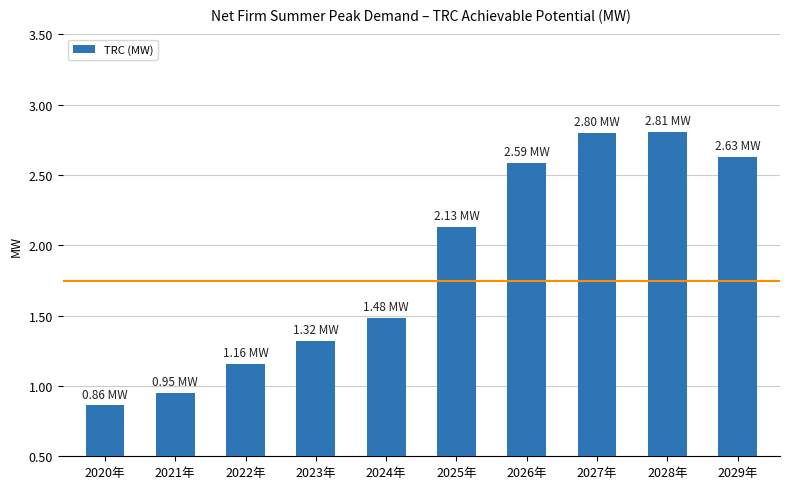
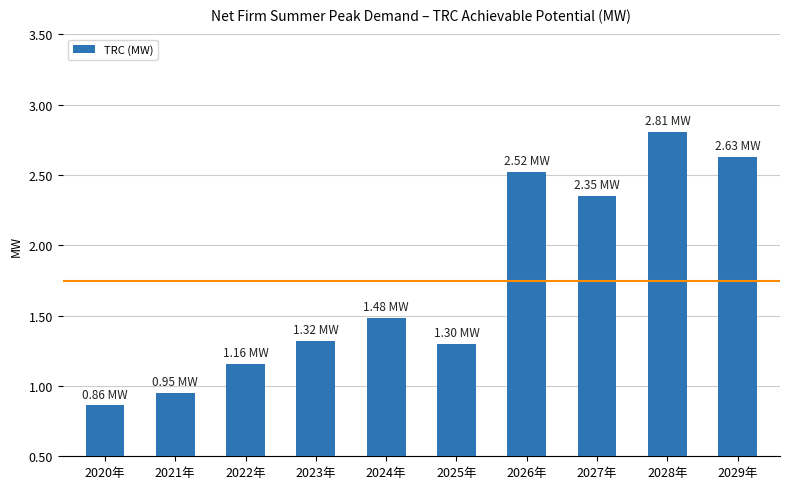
2025年: 2.13 -> 1.30
2026年: 2.59 -> 2.52
2027年: 2.80 -> 2.35
